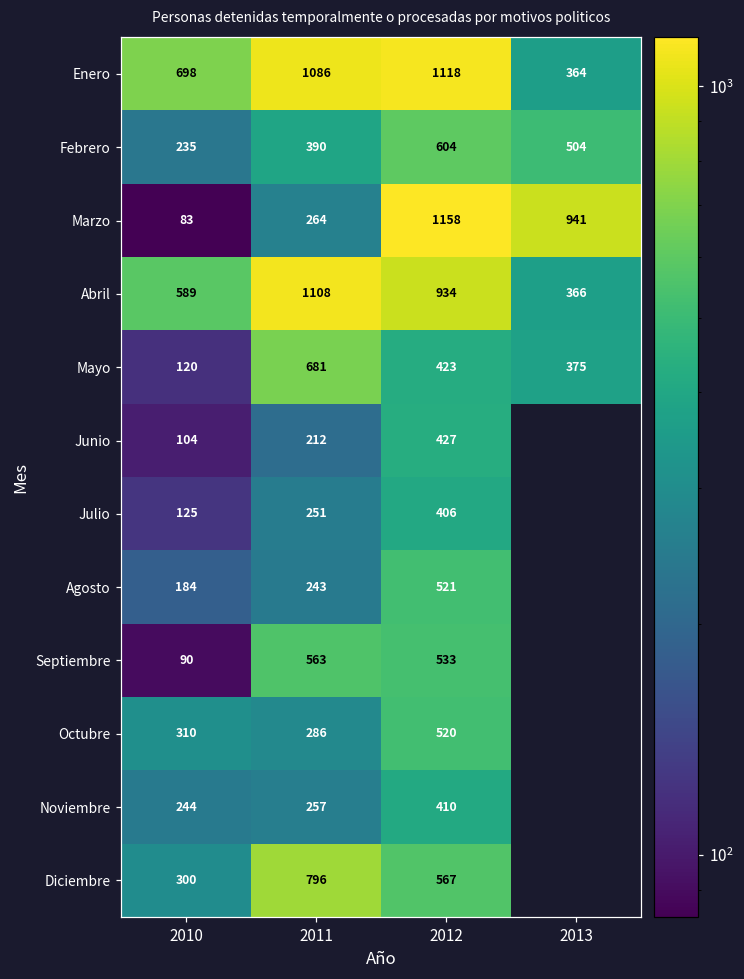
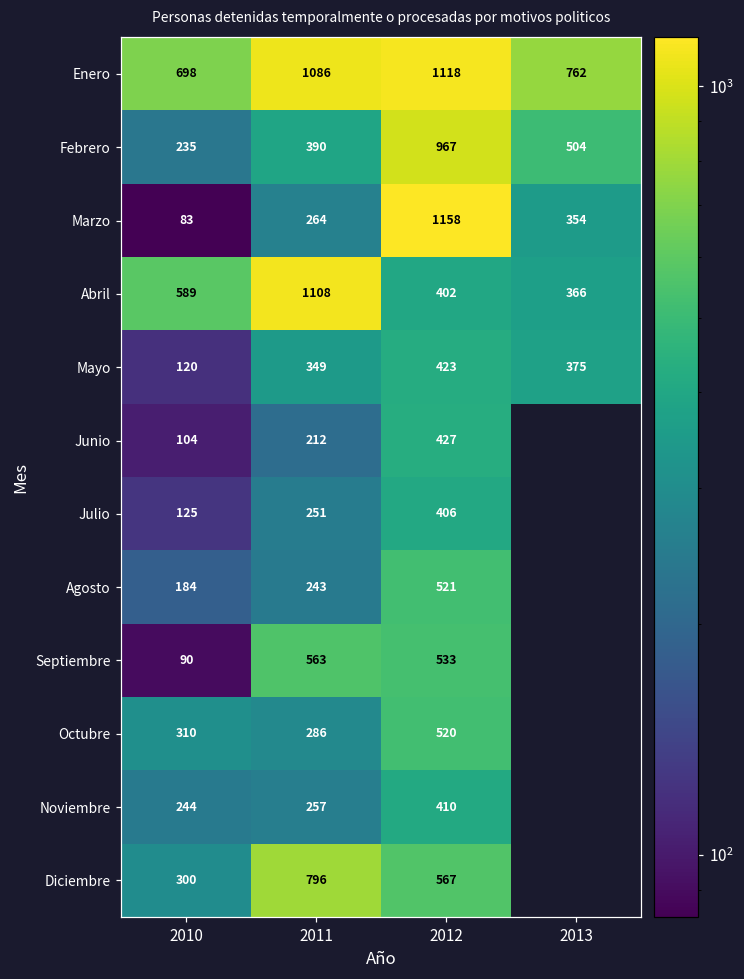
Enero, 2013: 364 -> 762
Febrero, 2012: 604 -> 967
Marzo, 2013: 941 -> 354
Abril, 2012: 934 -> 402
Mayo, 2011: 681 -> 349
